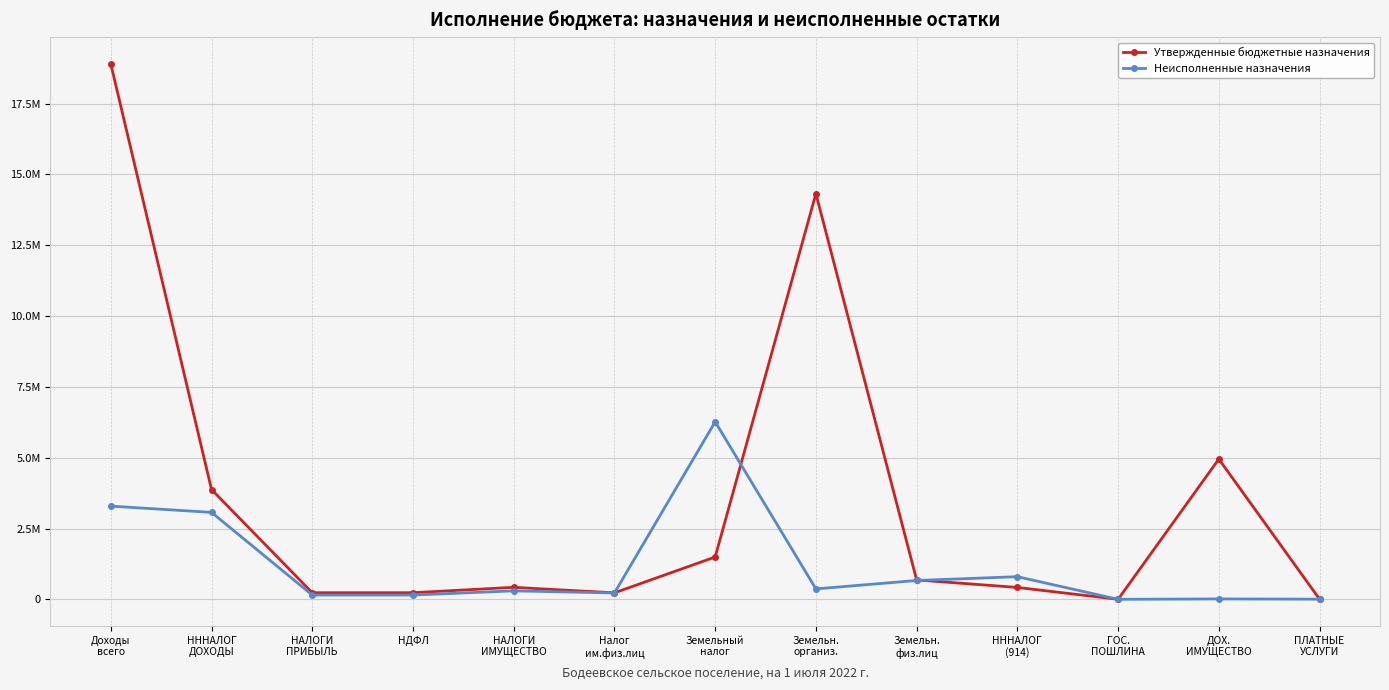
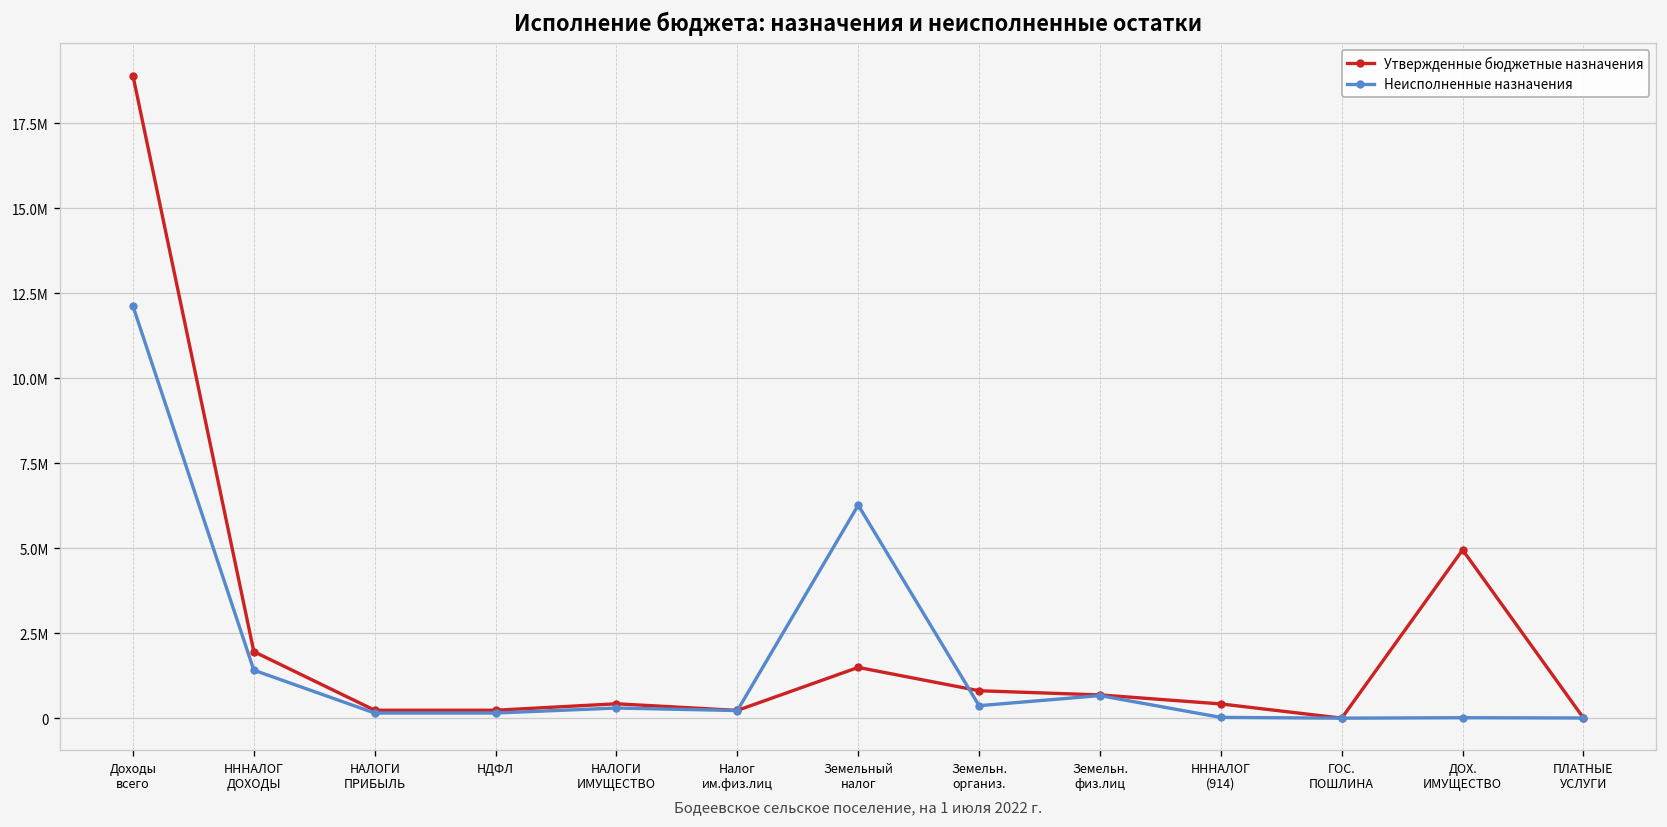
Неисполненные назначения, Доходы всего: 3300000 -> 12100000
Утвержденные бюджетные назначения, НННАЛОГ ДОХОДЫ: 3900000 -> 2000000
Неисполненные назначения, НННАЛОГ ДОХОДЫ: 3100000 -> 1400000
Утвержденные бюджетные назначения, Земельн. организ.: 14300000 -> 800000
Неисполненные назначения, НННАЛОГ (914): 800000 -> 0
